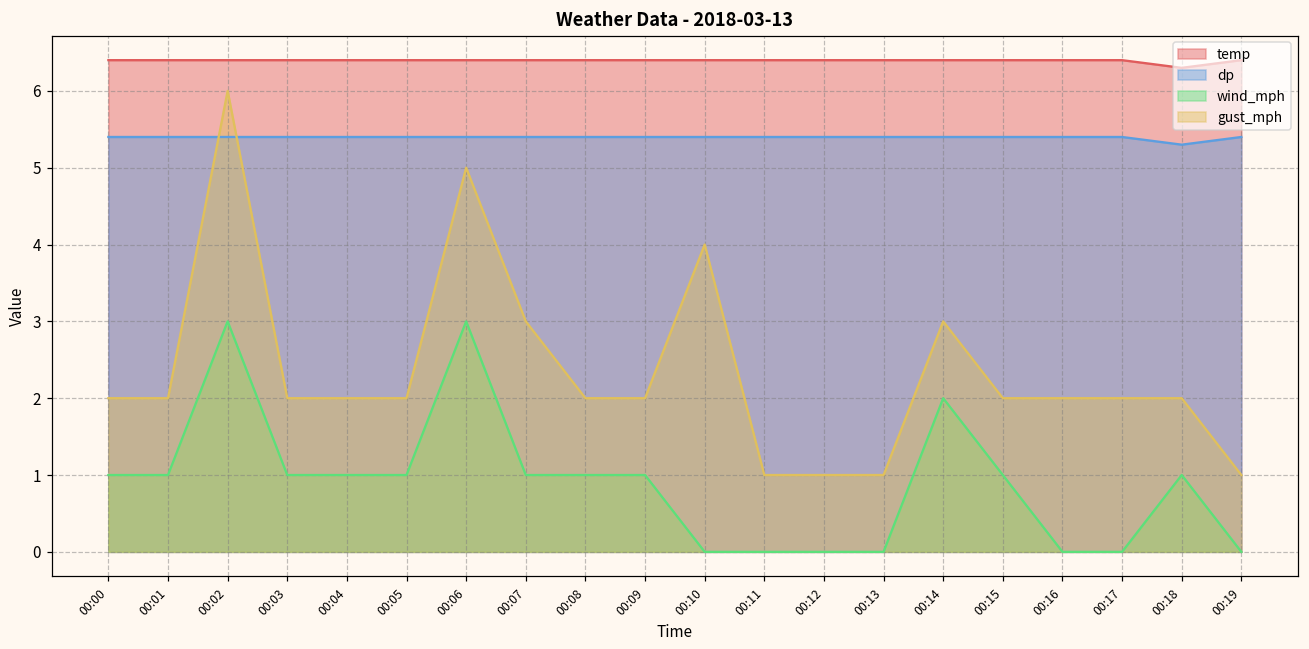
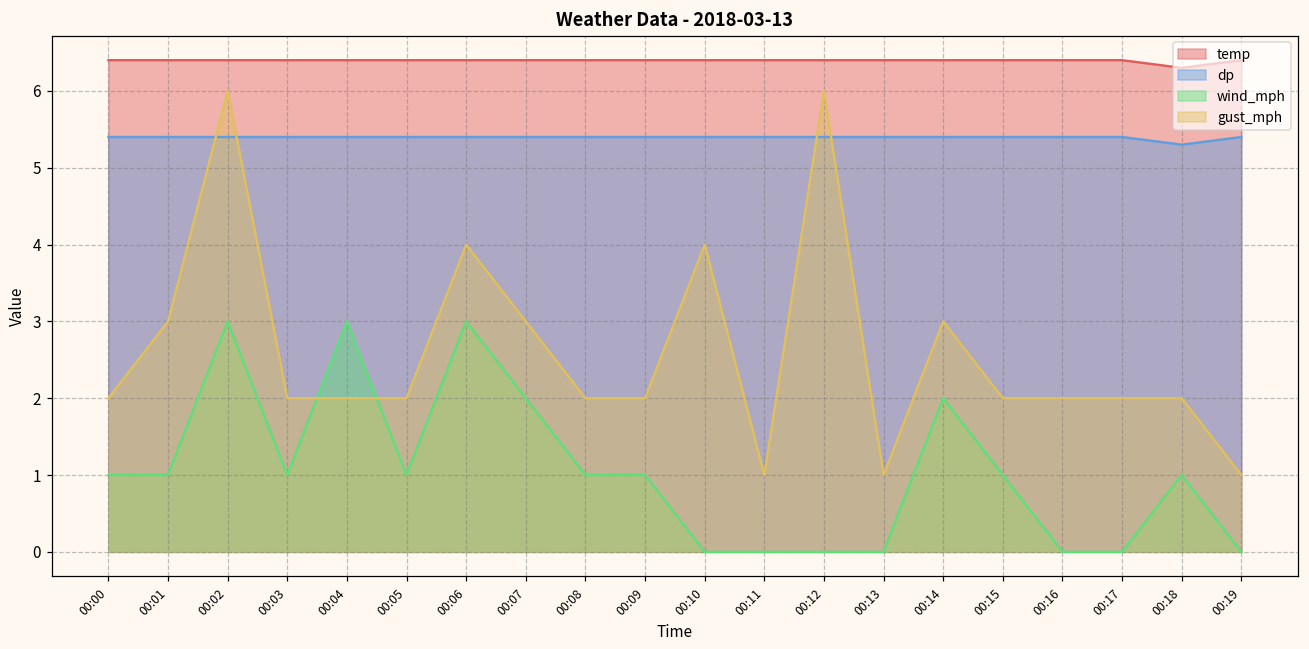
gust_mph, 00:01: 2 -> 3
wind_mph, 00:04: 1 -> 3
gust_mph, 00:06: 5 -> 4
wind_mph, 00:07: 1 -> 2
gust_mph, 00:12: 1 -> 6
